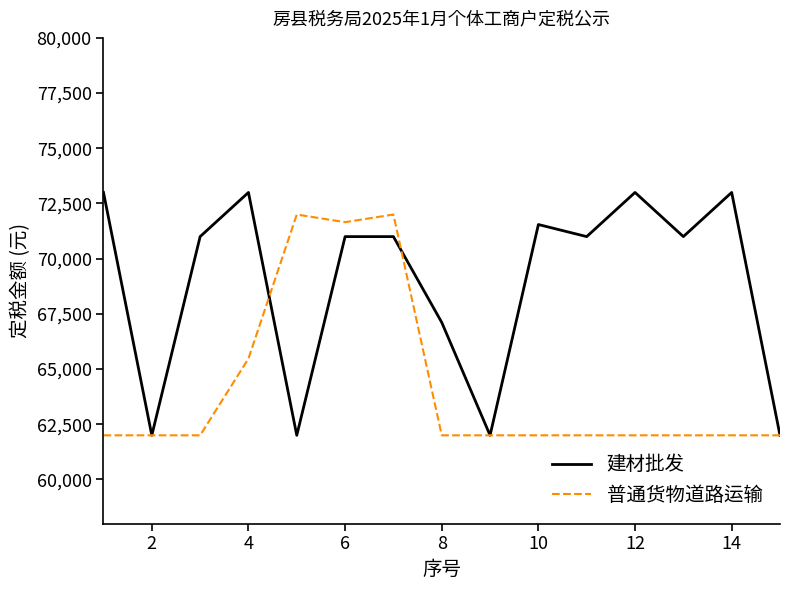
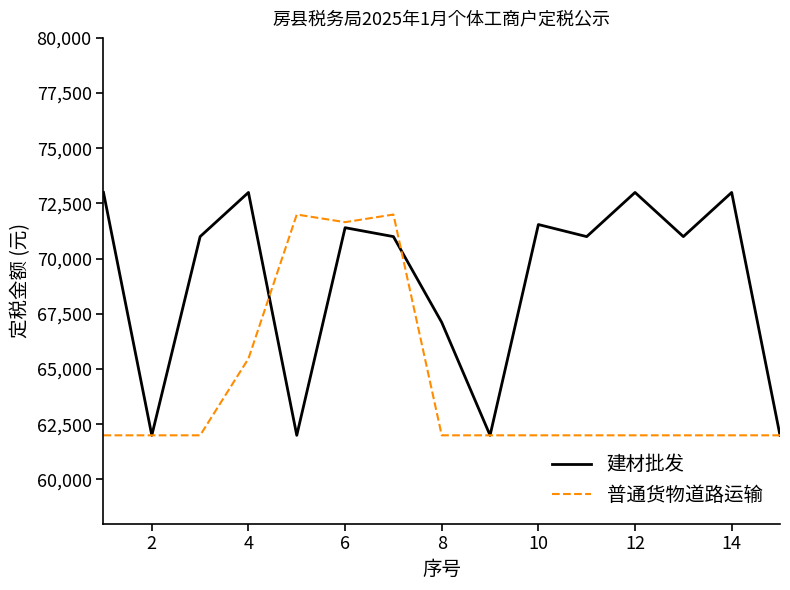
建材批发, 6: 71,000 -> 71,400
